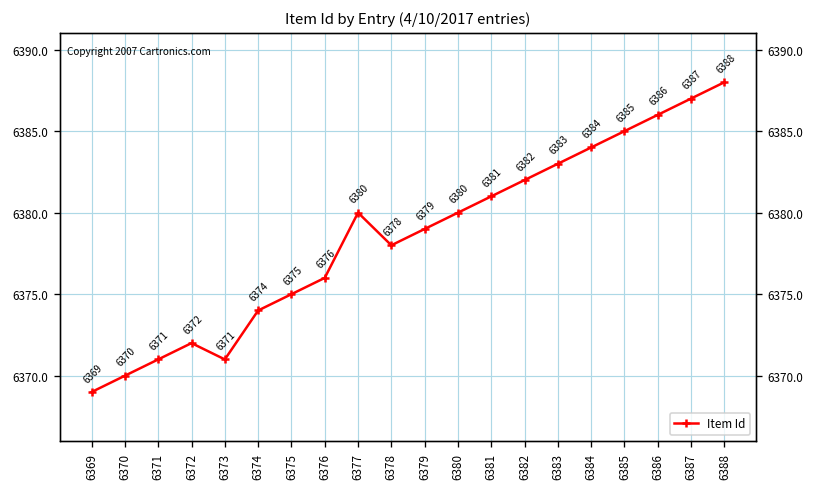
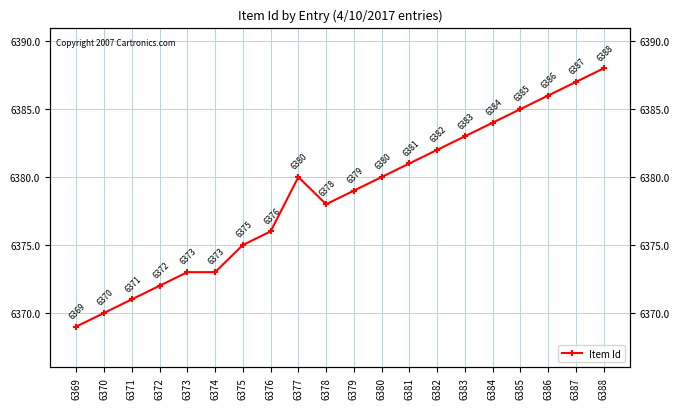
6373: 6371 -> 6373
6374: 6374 -> 6373
